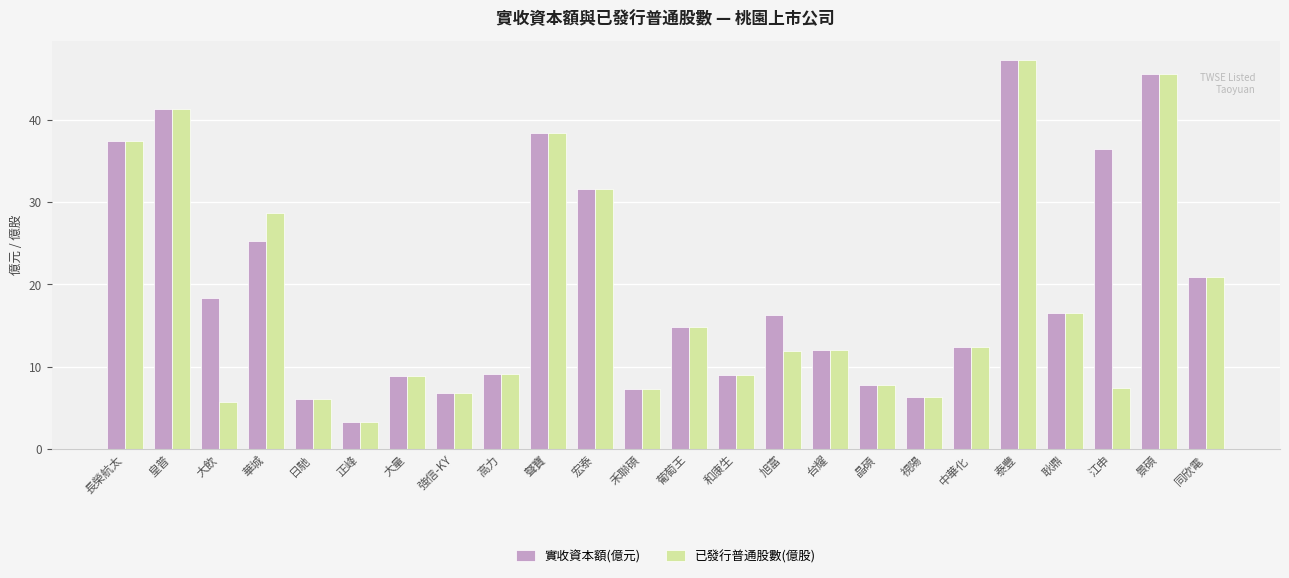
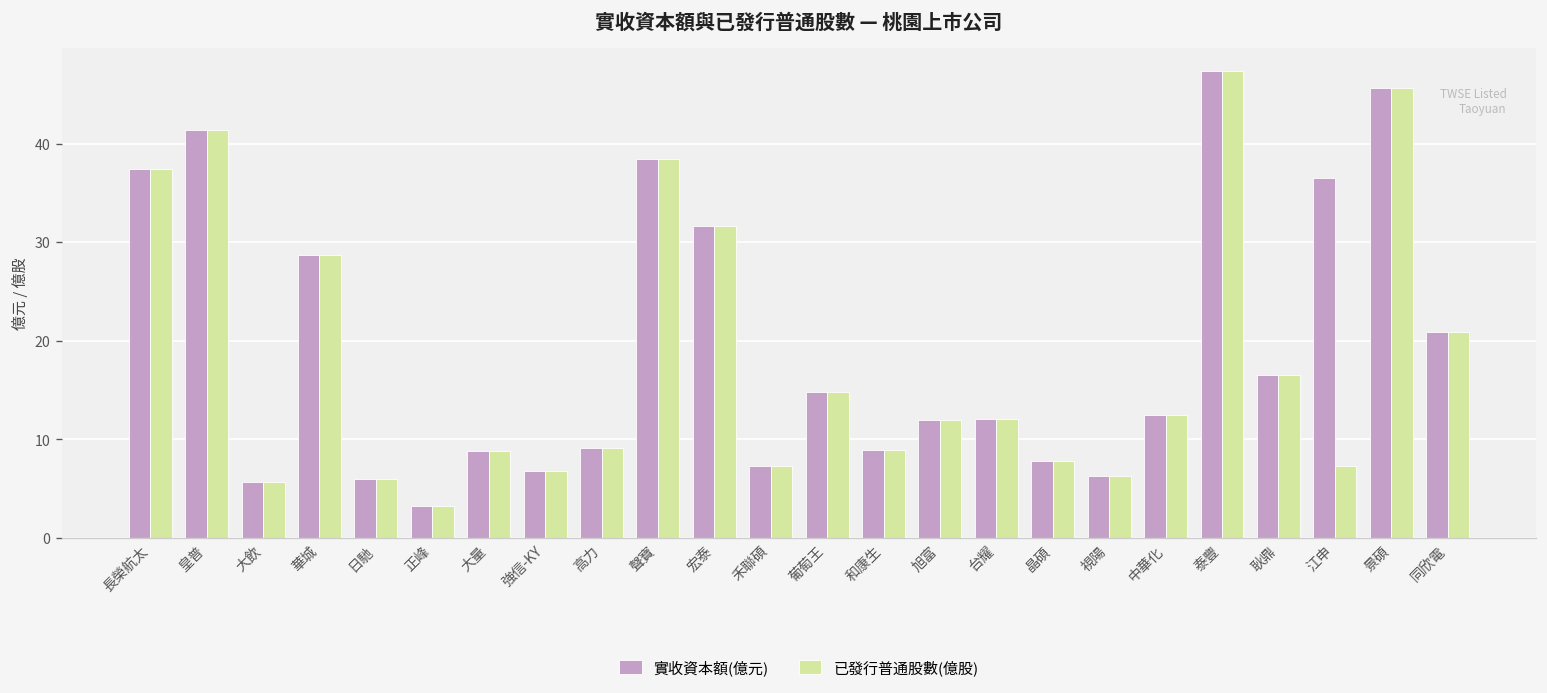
實收資本額(億元), 大飲: 18 -> 6
實收資本額(億元), 華城: 25 -> 29
實收資本額(億元), 旭富: 16 -> 12
